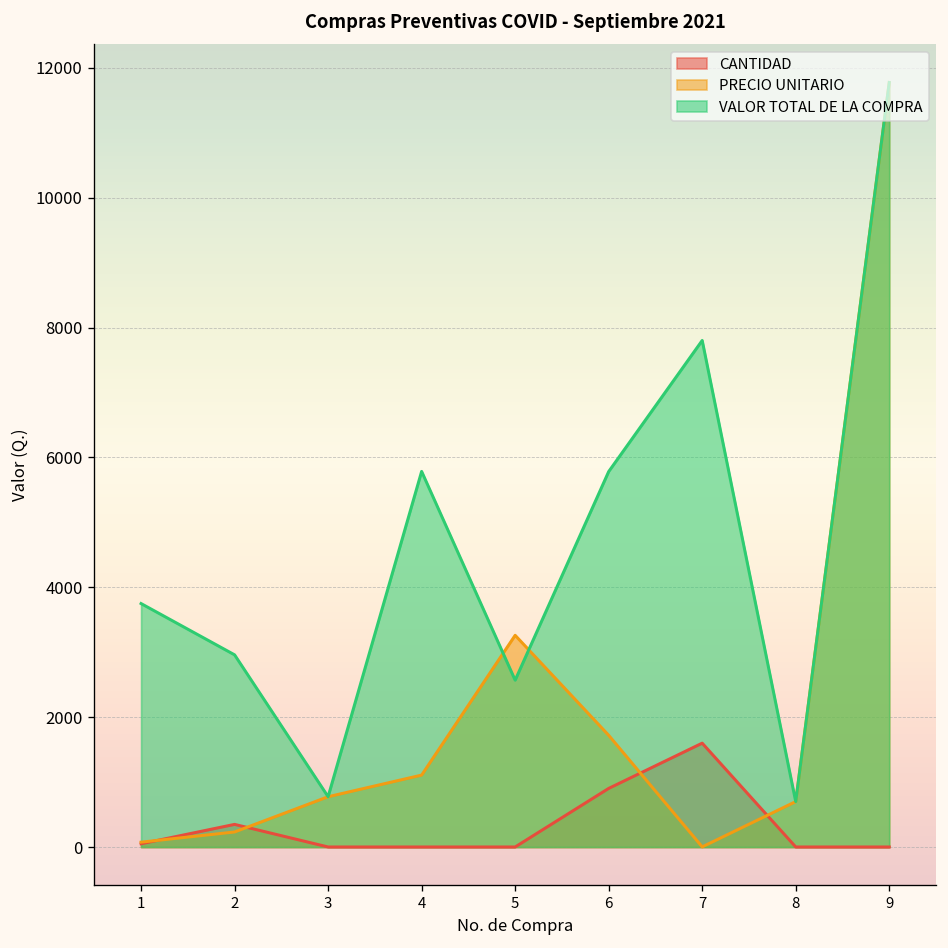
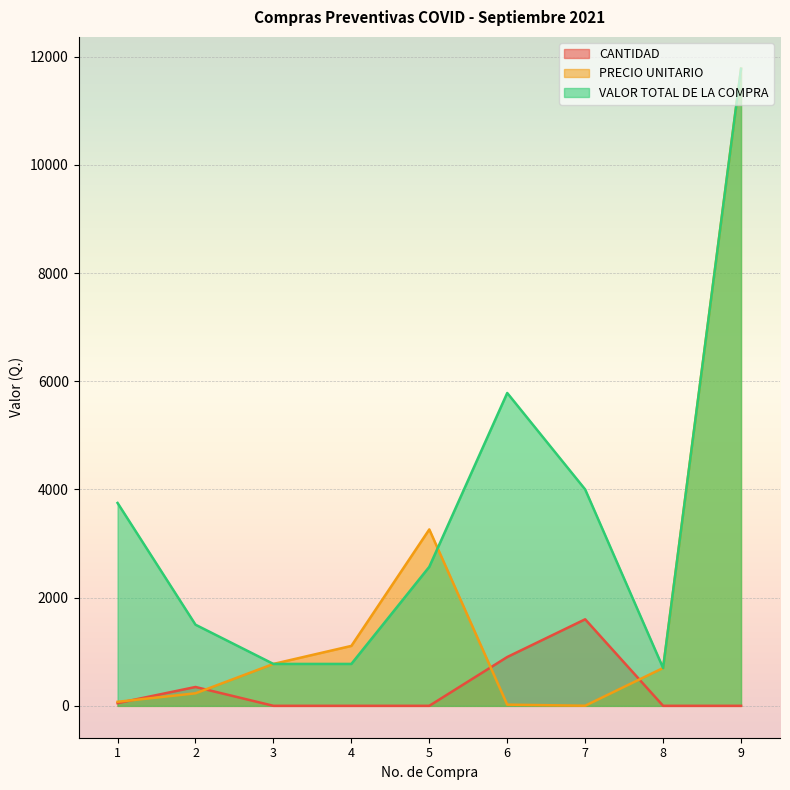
VALOR TOTAL DE LA COMPRA, 2: 3000 -> 1500
VALOR TOTAL DE LA COMPRA, 4: 5800 -> 800
PRECIO UNITARIO, 6: 1700 -> 0
VALOR TOTAL DE LA COMPRA, 7: 7800 -> 4000
